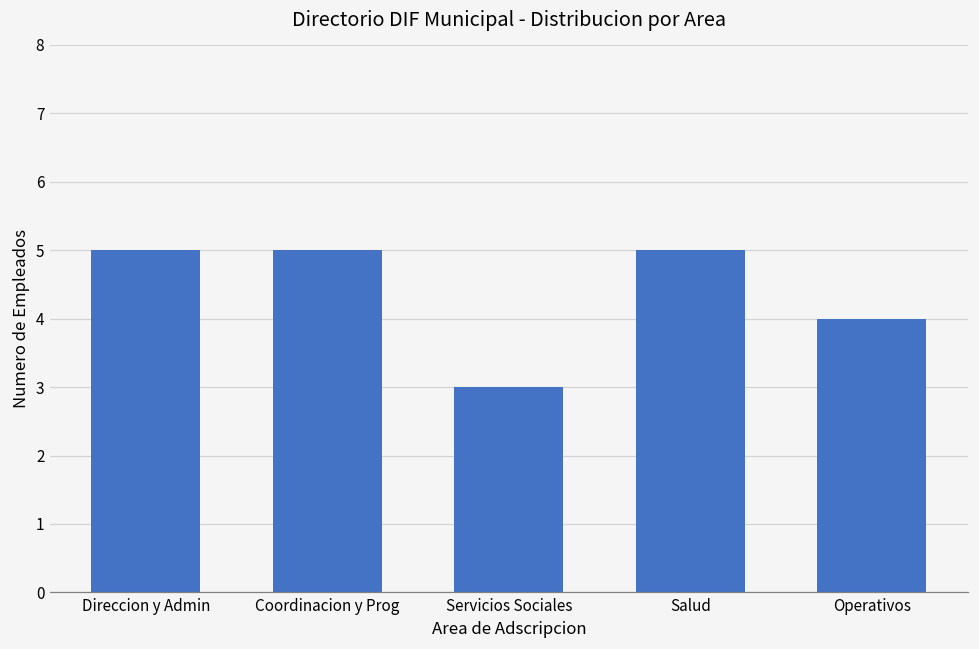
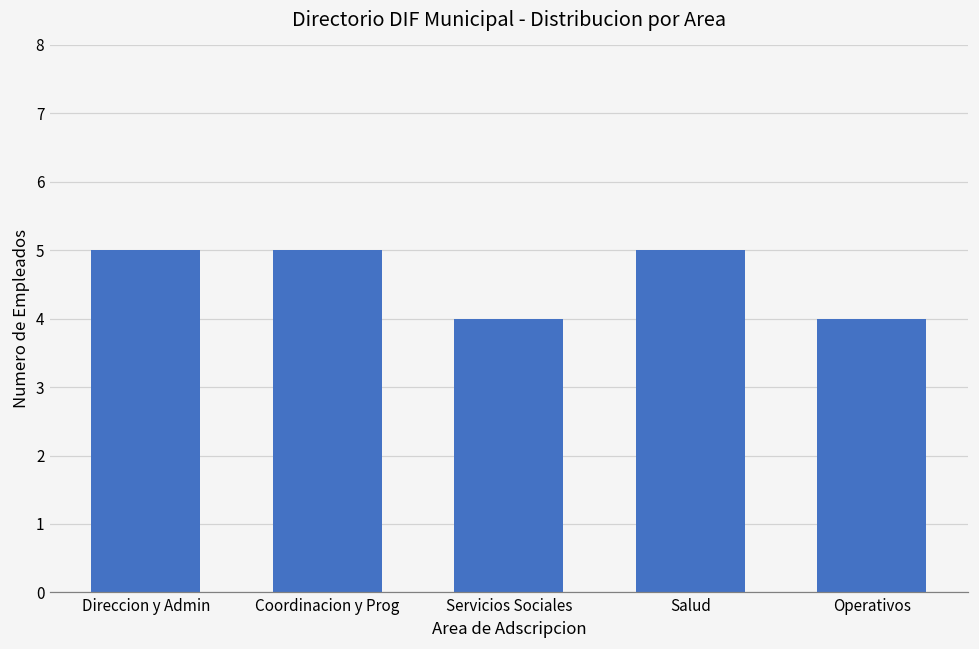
Servicios Sociales: 3 -> 4
